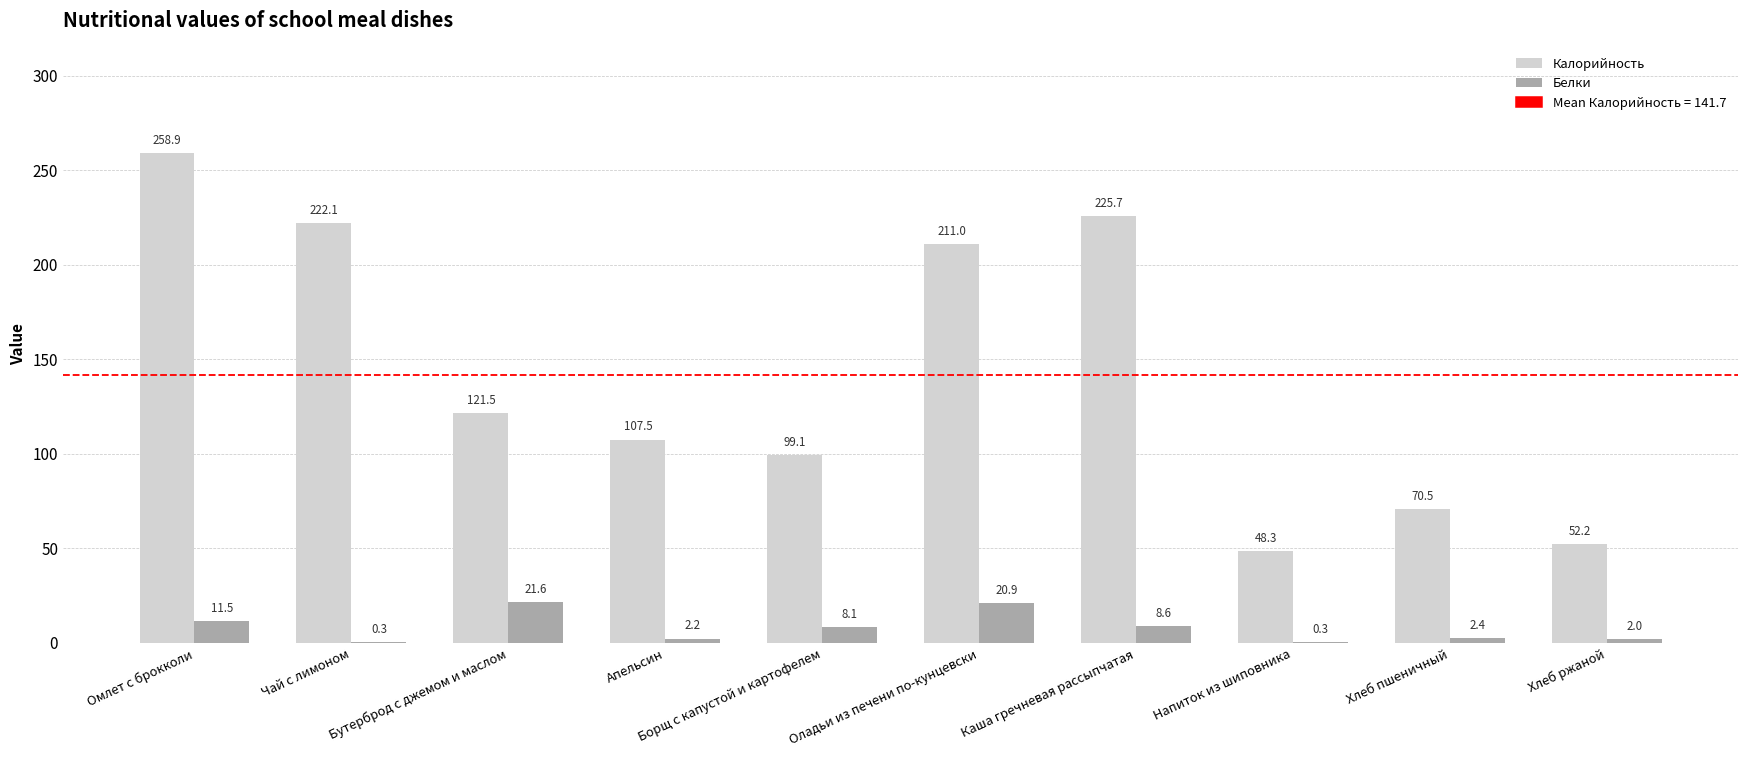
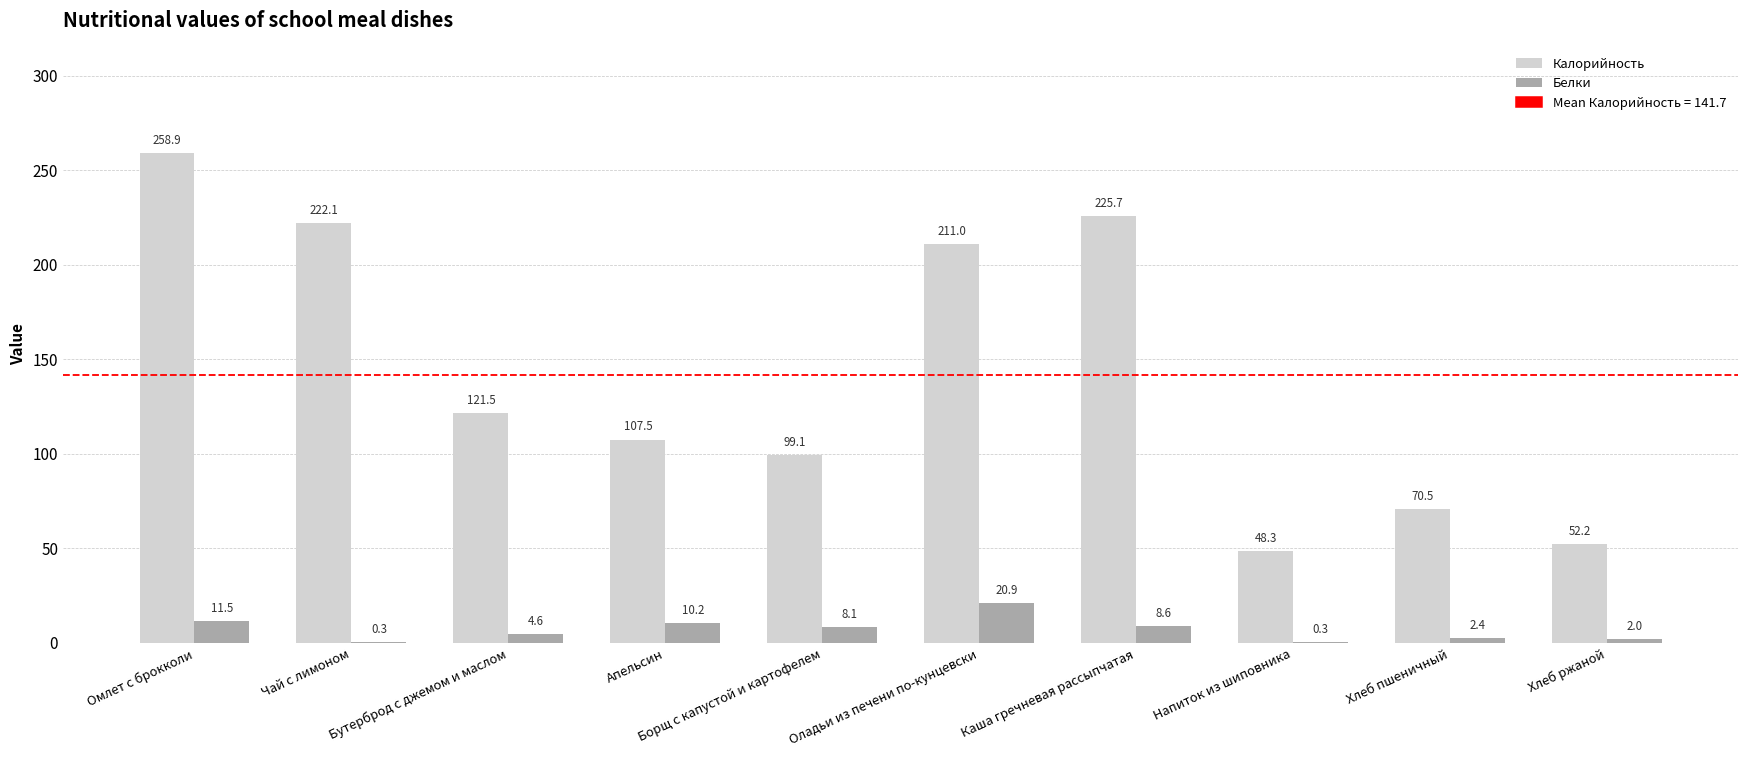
Белки, Бутерброд с джемом и маслом: 21.6 -> 4.6
Белки, Апельсин: 2.2 -> 10.2
